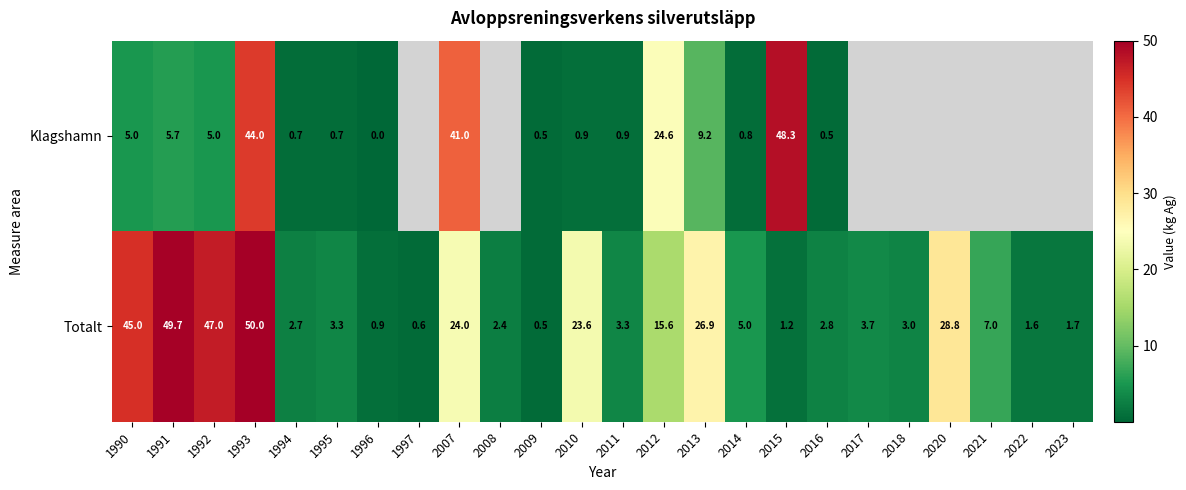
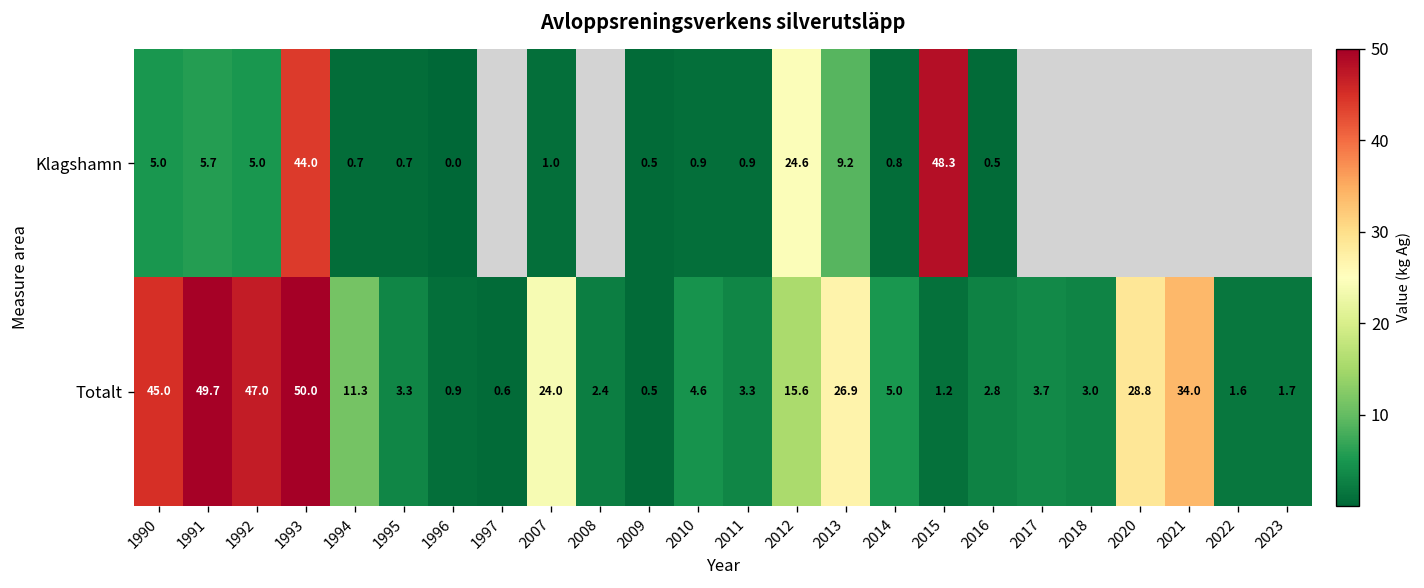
Klagshamn, 2007: 41.0 -> 1.0
Totalt, 1994: 2.7 -> 11.3
Totalt, 2010: 23.6 -> 4.6
Totalt, 2021: 7.0 -> 34.0
